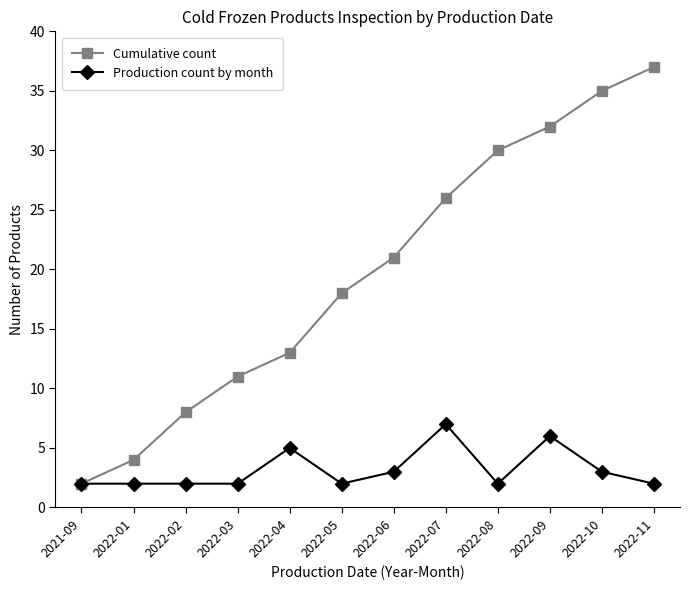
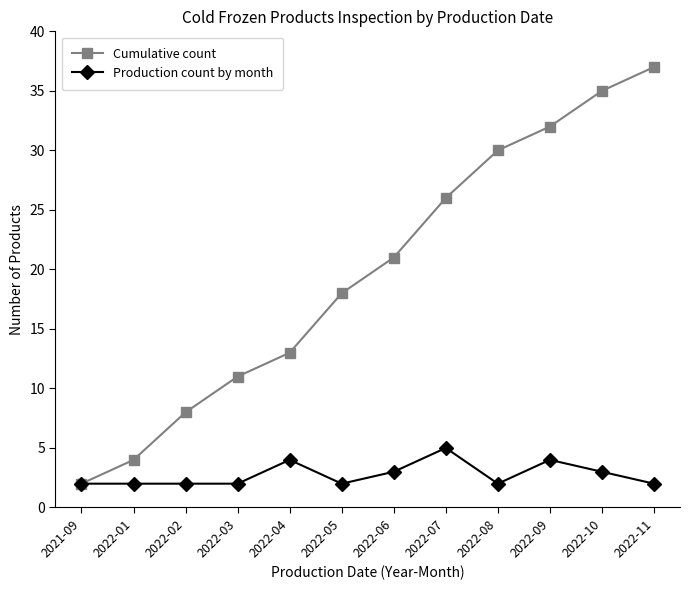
Production count by month, 2022-04: 5 -> 4
Production count by month, 2022-07: 7 -> 5
Production count by month, 2022-09: 6 -> 4
